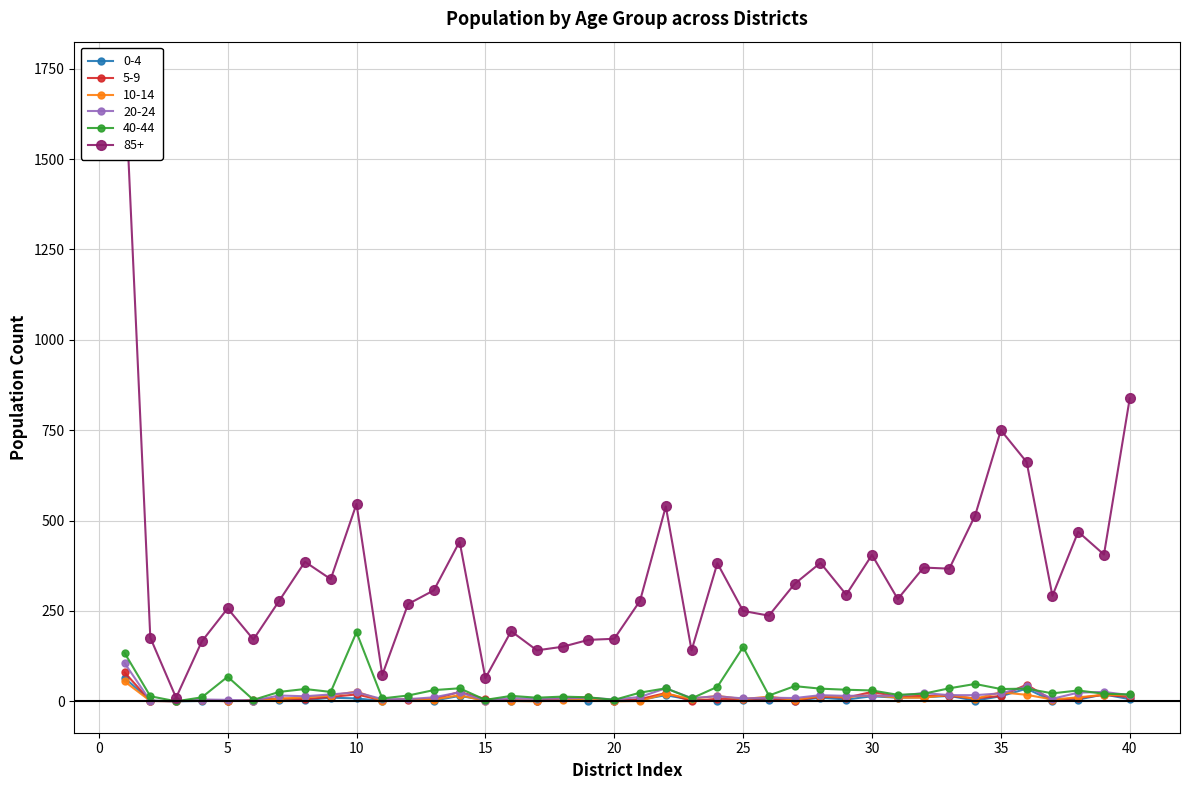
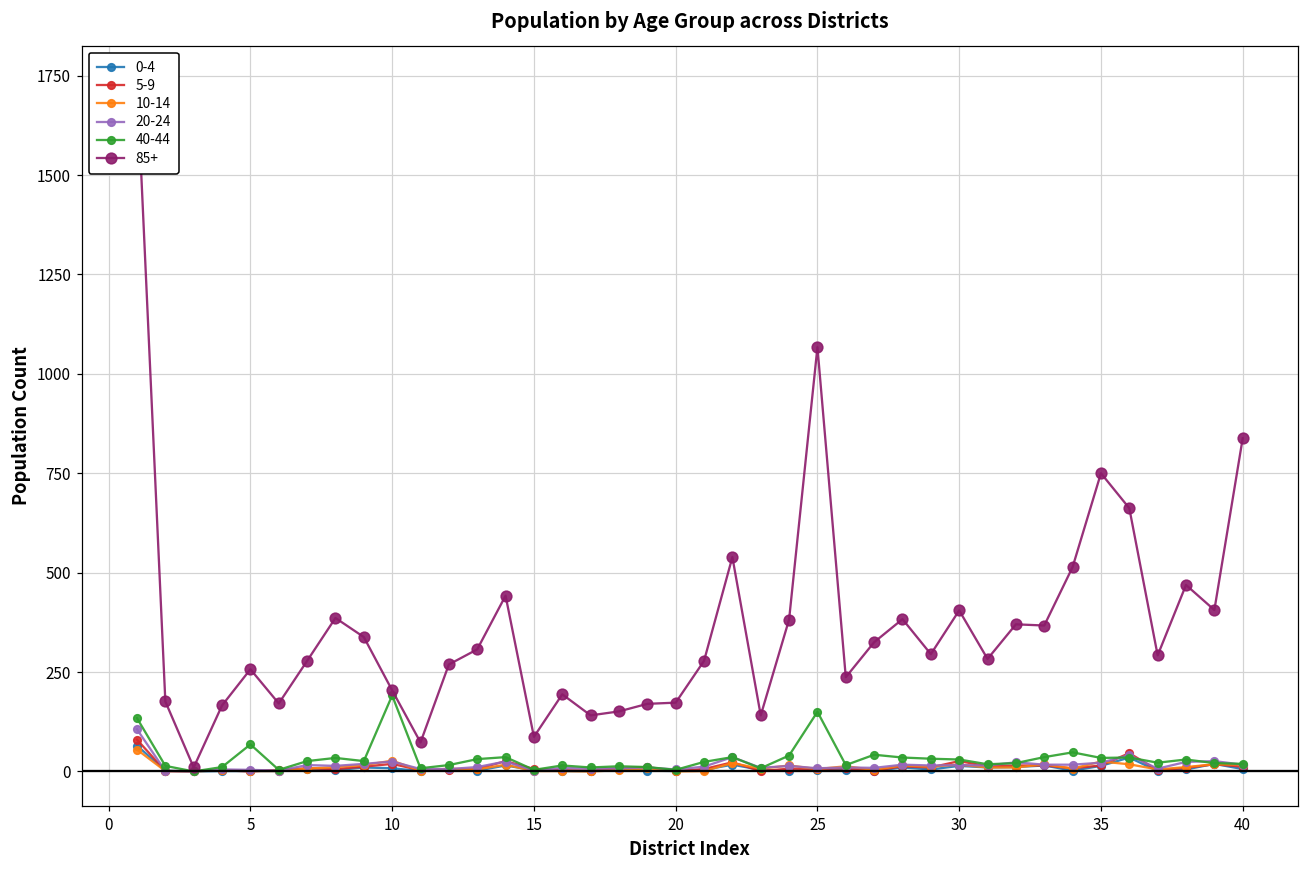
85+, 10: 550 -> 200
85+, 15: 60 -> 90
85+, 25: 250 -> 1070
